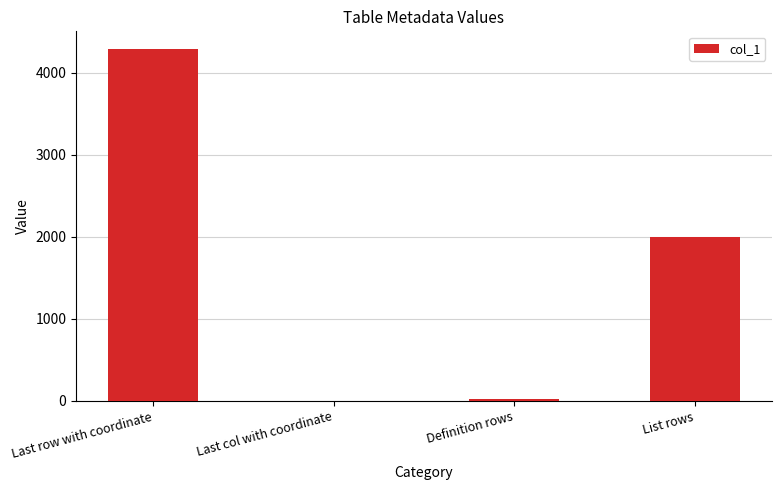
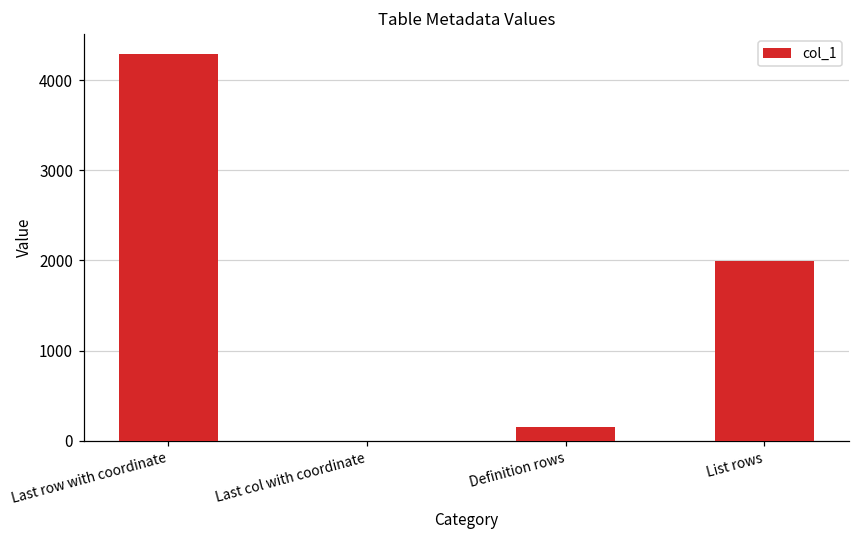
Definition rows: 0 -> 200
